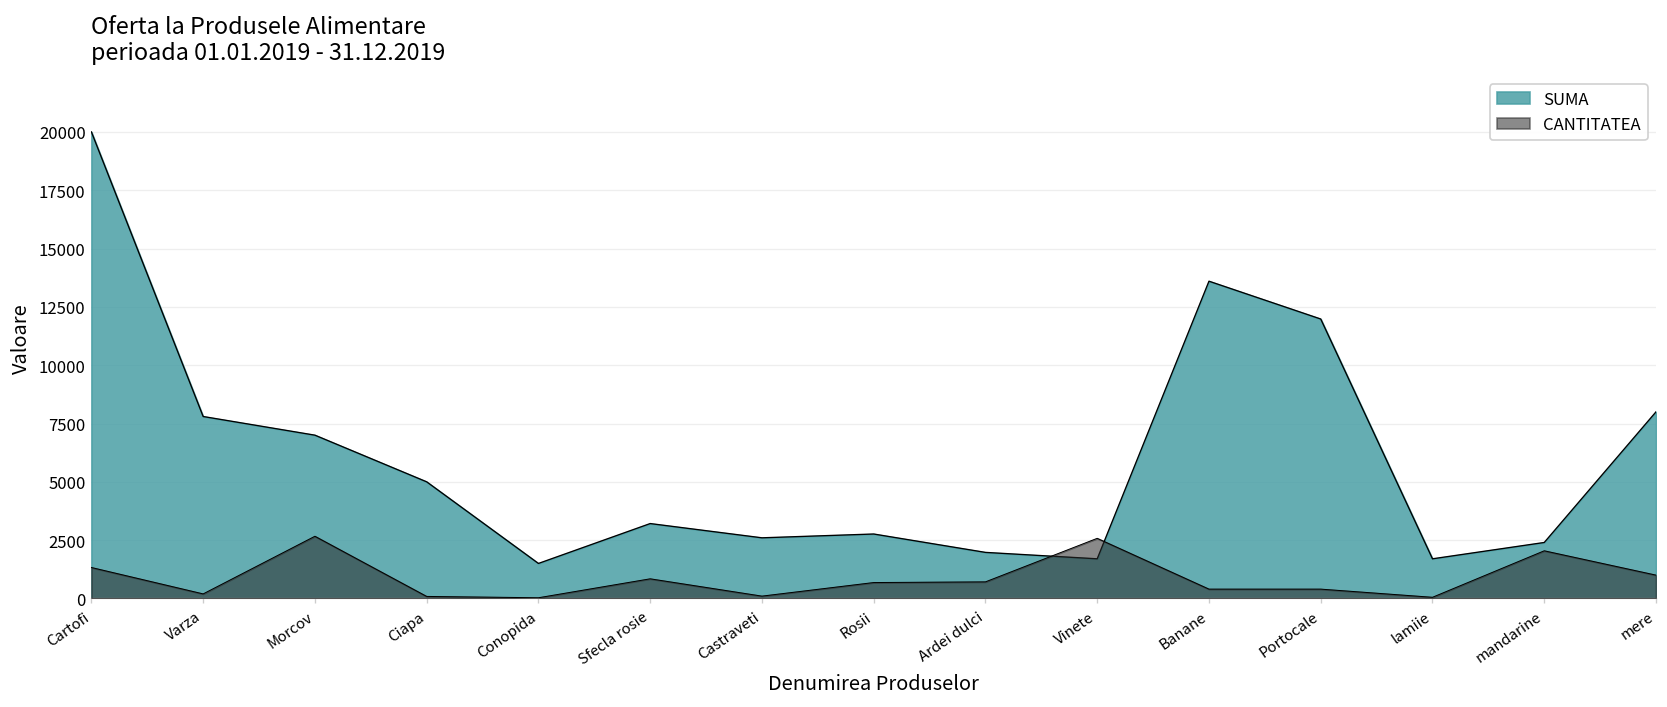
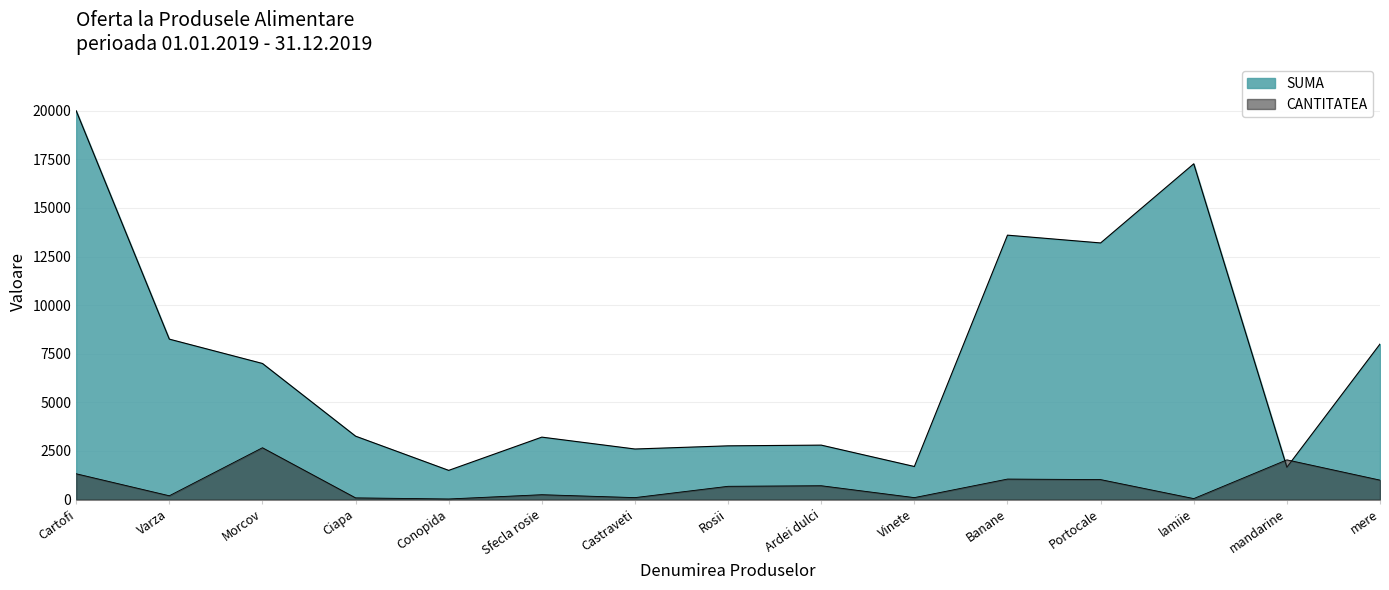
SUMA, Varza: 7800 -> 8300
SUMA, Ciapa: 5000 -> 3300
CANTITATEA, Sfecla rosie: 800 -> 300
SUMA, Ardei dulci: 2000 -> 2800
CANTITATEA, Vinete: 2600 -> 100
CANTITATEA, Banane: 400 -> 1100
SUMA, Portocale: 12000 -> 13200
CANTITATEA, Portocale: 400 -> 1000
SUMA, lamiie: 1700 -> 17300
SUMA, mandarine: 2400 -> 1700
